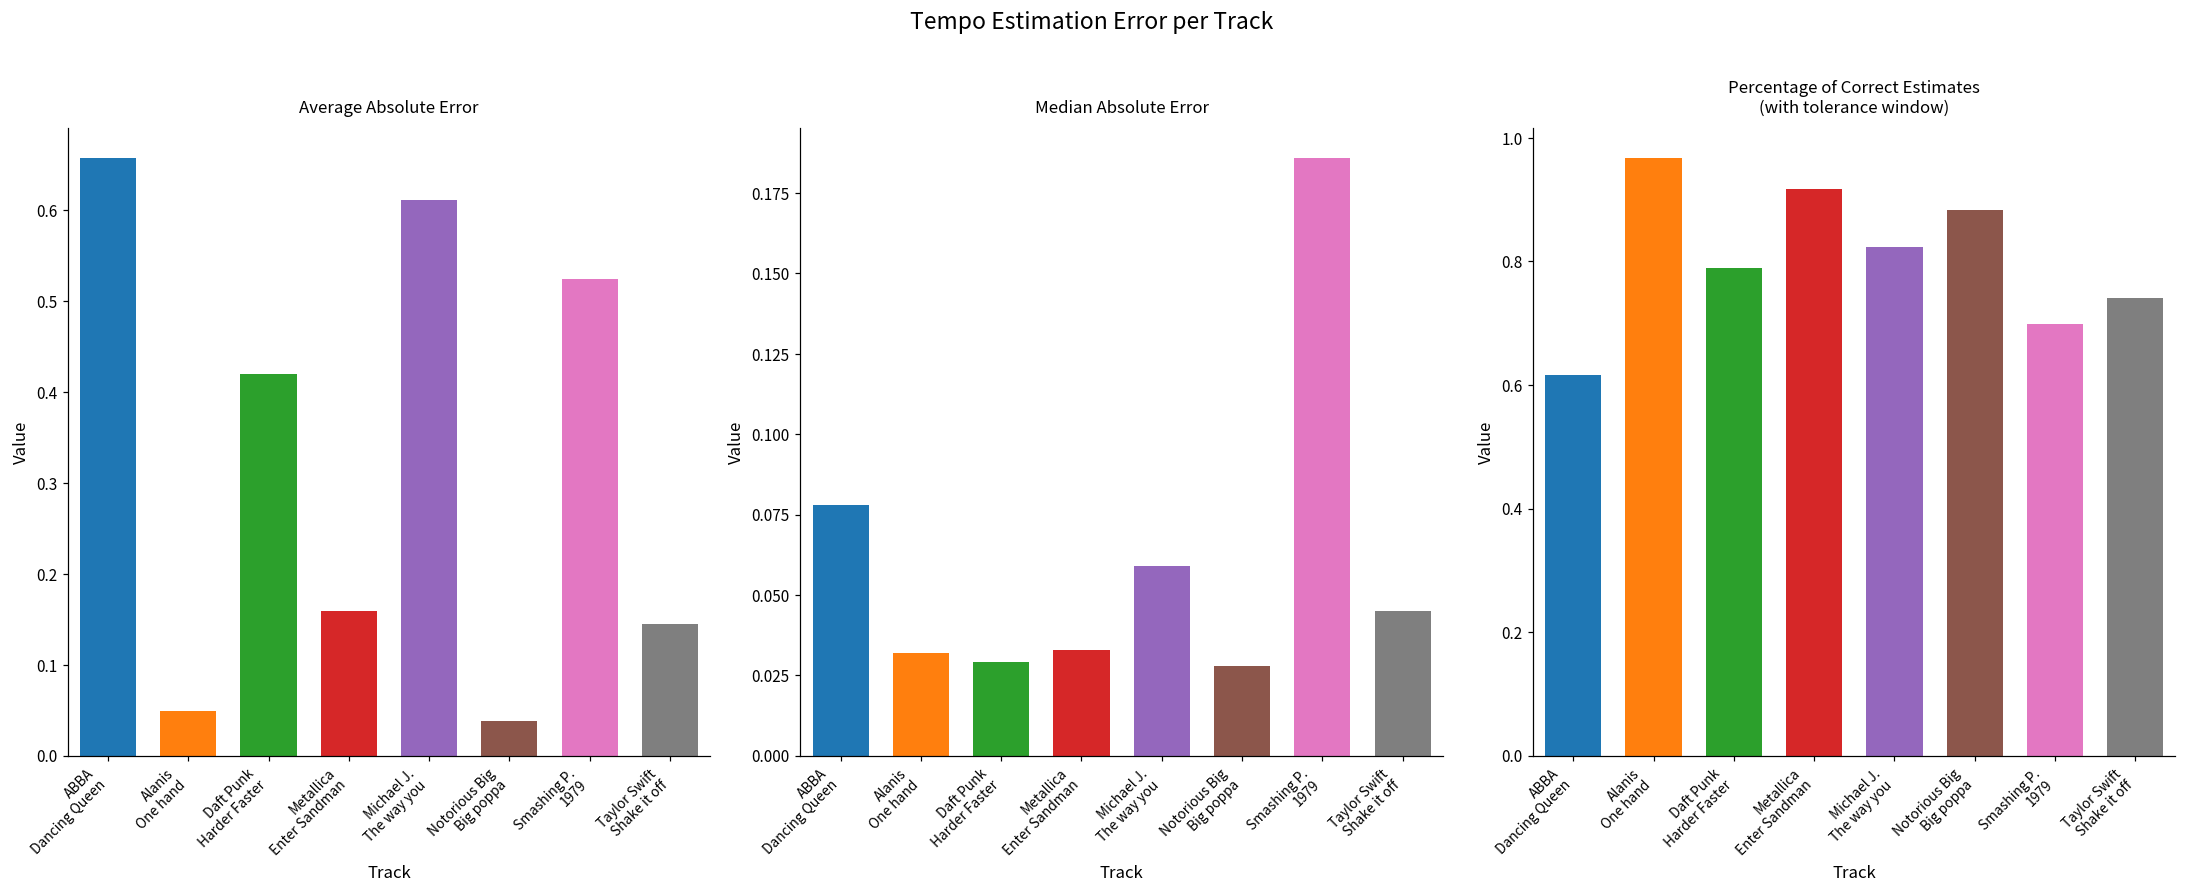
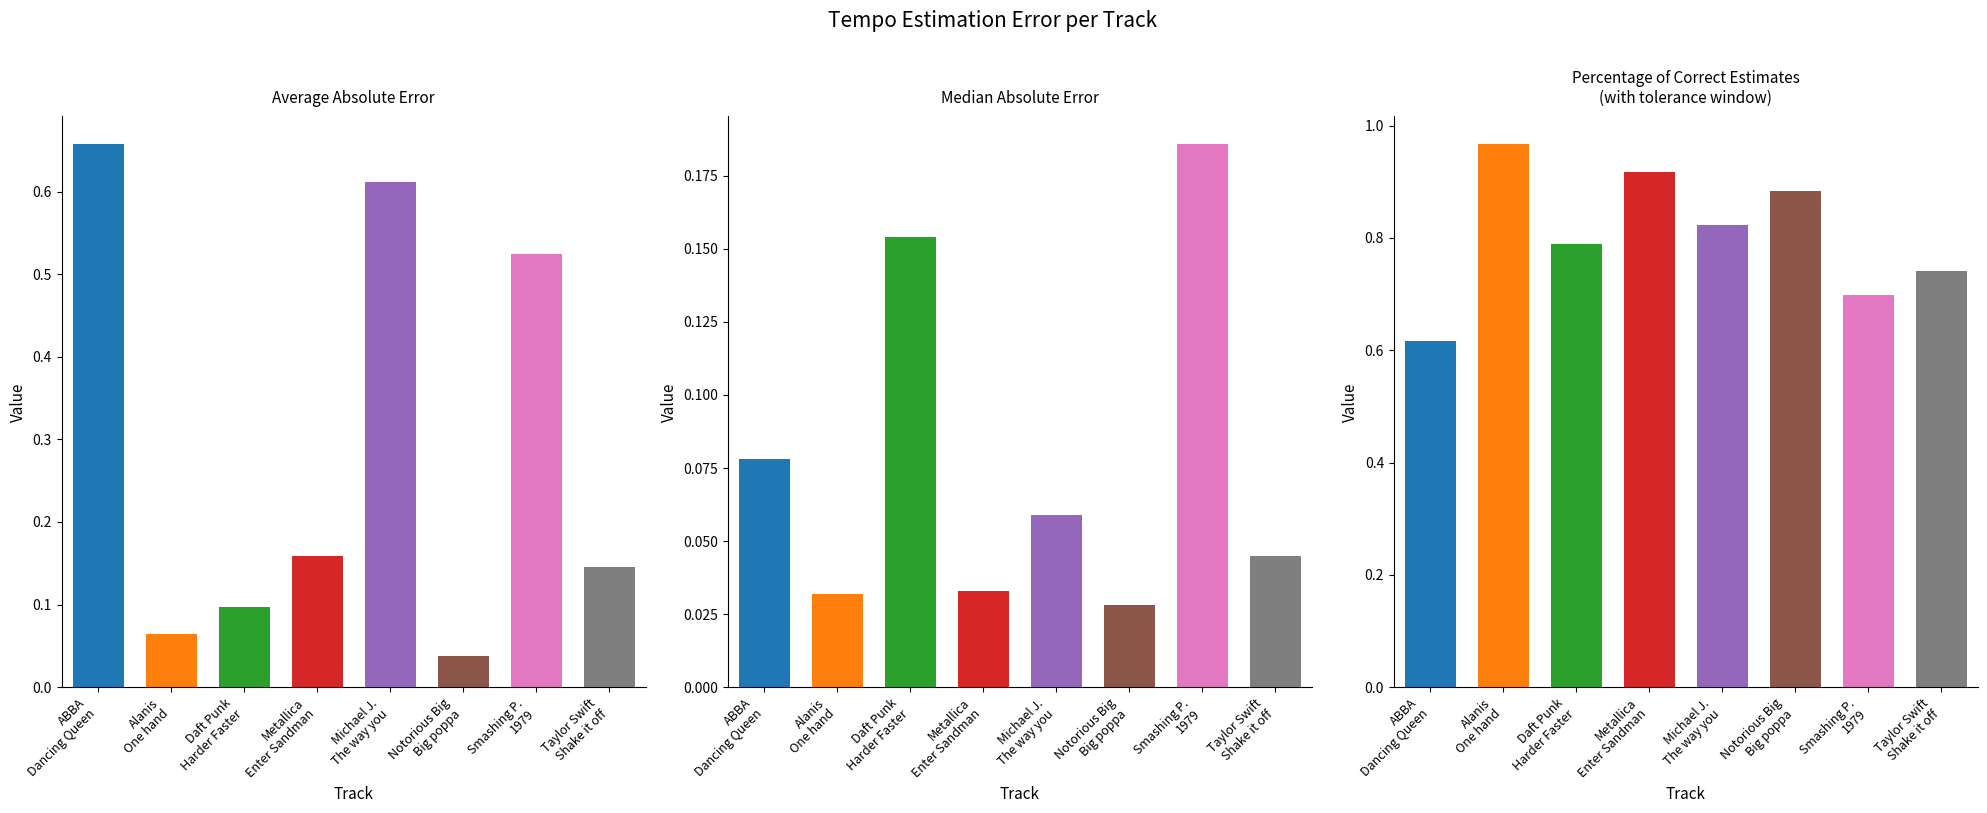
Average Absolute Error, Alanis One hand: 0.05 -> 0.06
Average Absolute Error, Daft Punk Harder Faster: 0.42 -> 0.10
Median Absolute Error, Daft Punk Harder Faster: 0.029 -> 0.154
